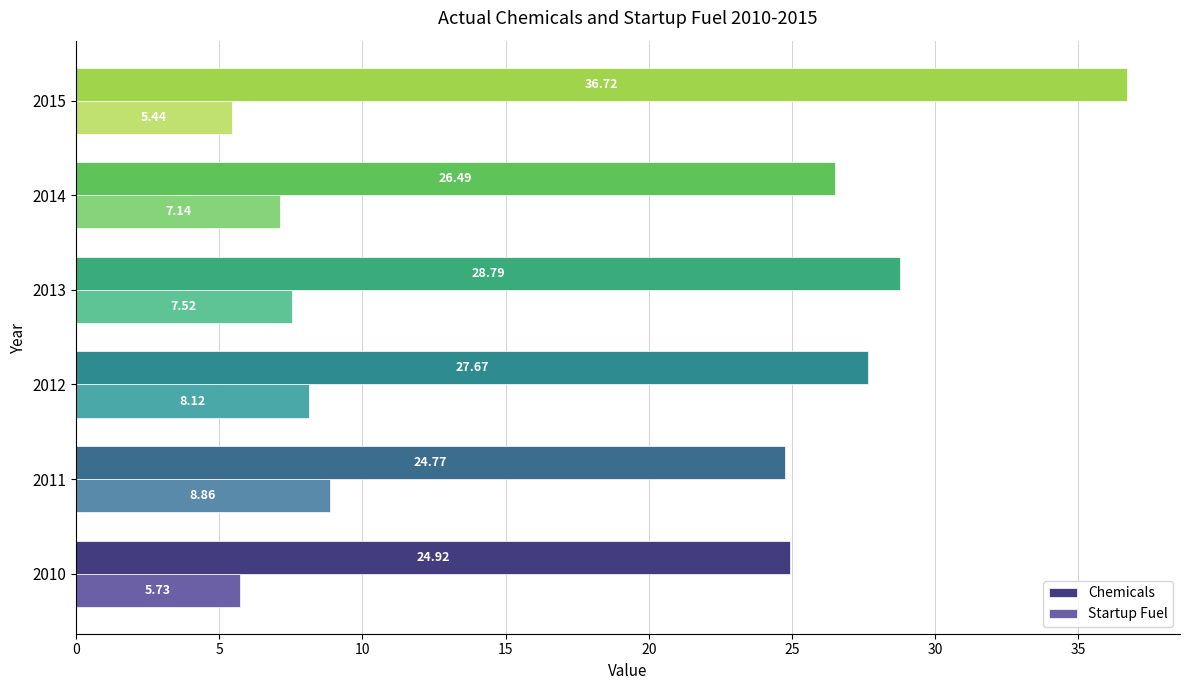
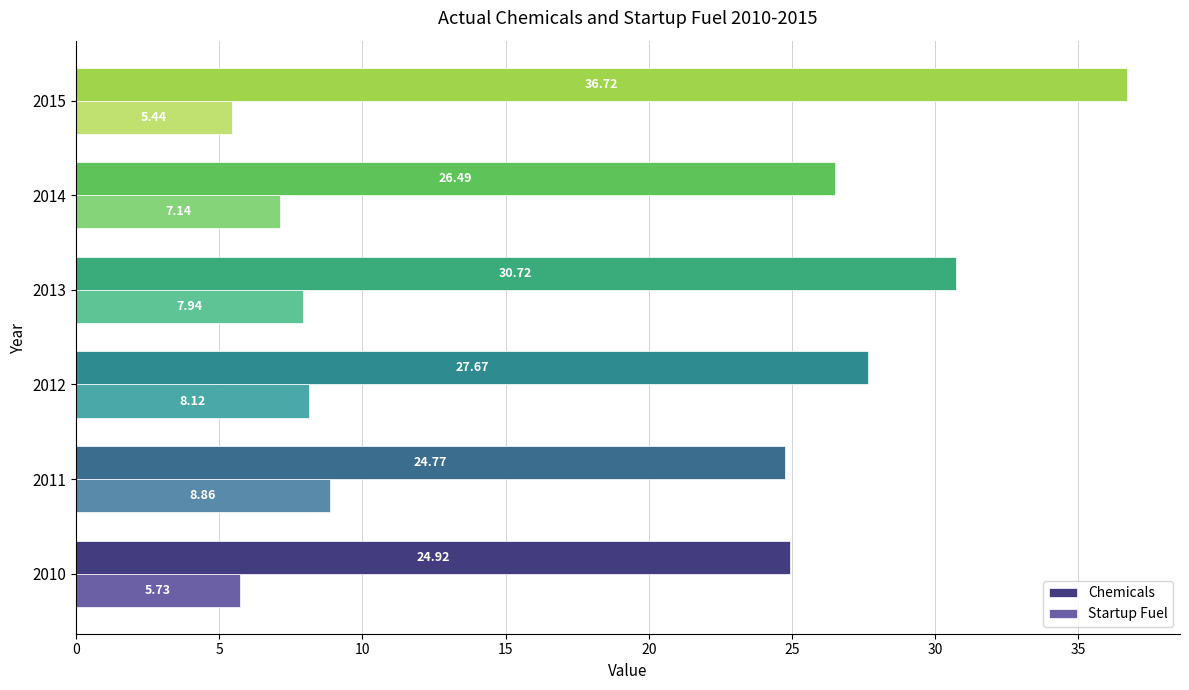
Chemicals, 2013: 28.79 -> 30.72
Startup Fuel, 2013: 7.52 -> 7.94
